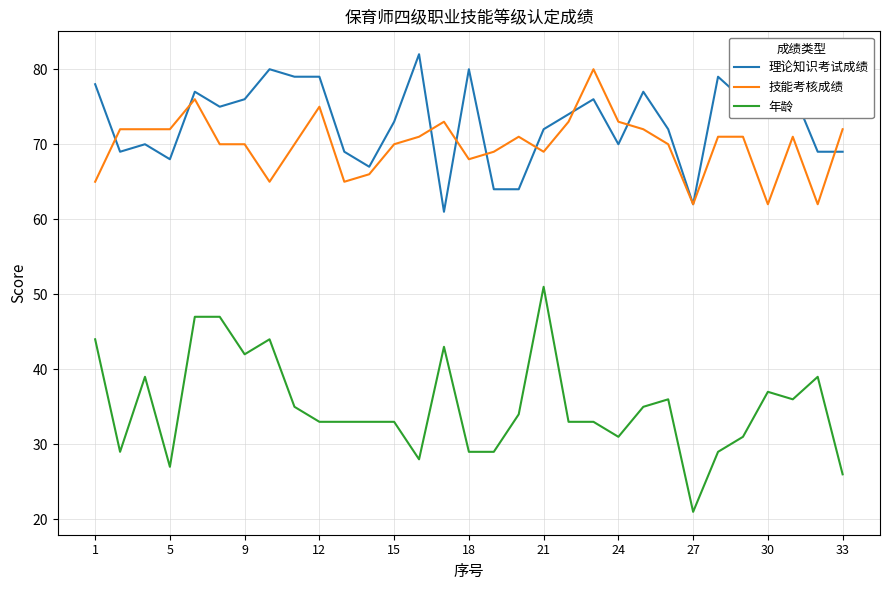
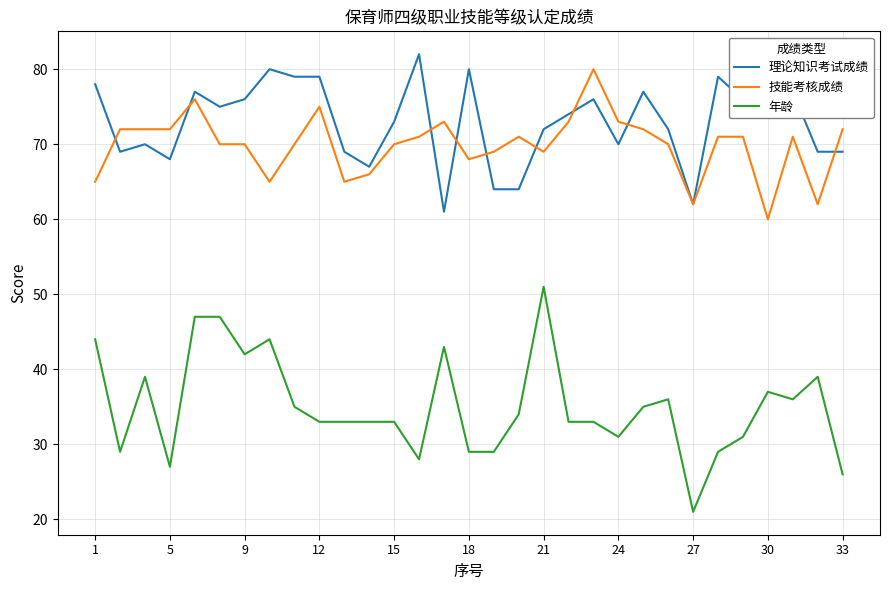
技能考核成绩, 30: 62 -> 60
